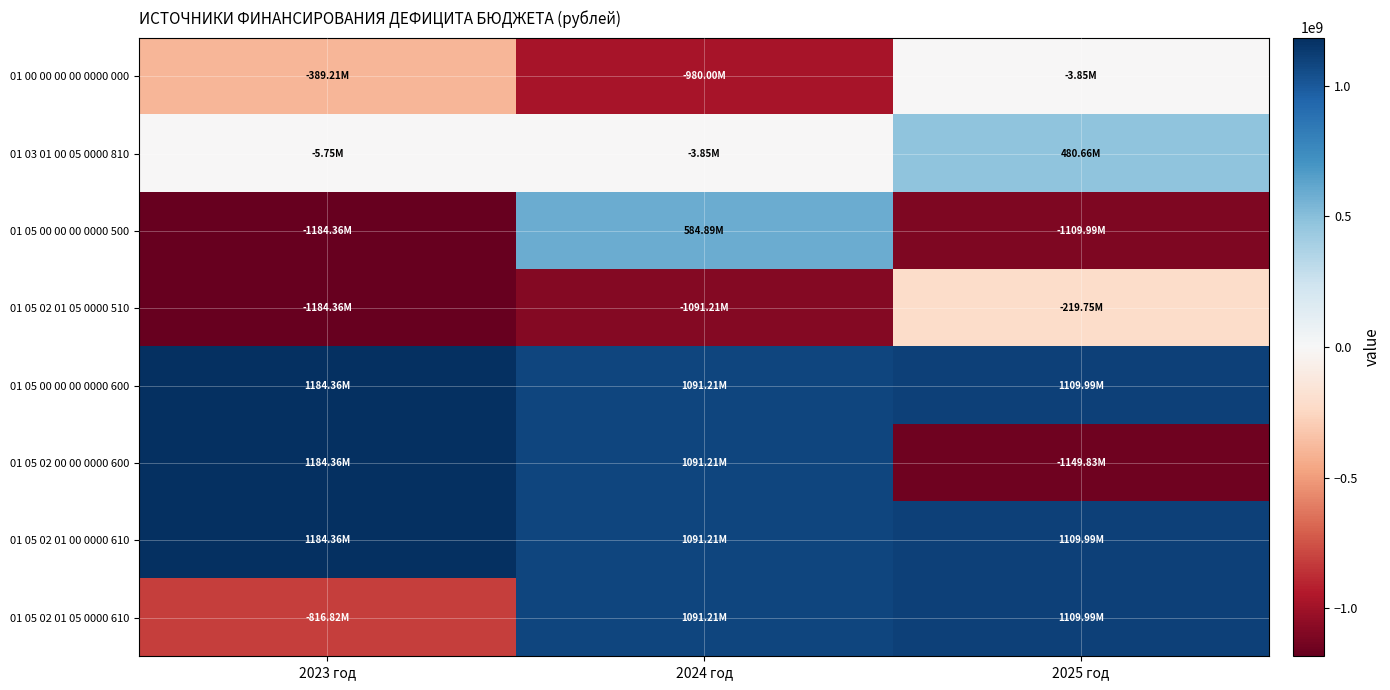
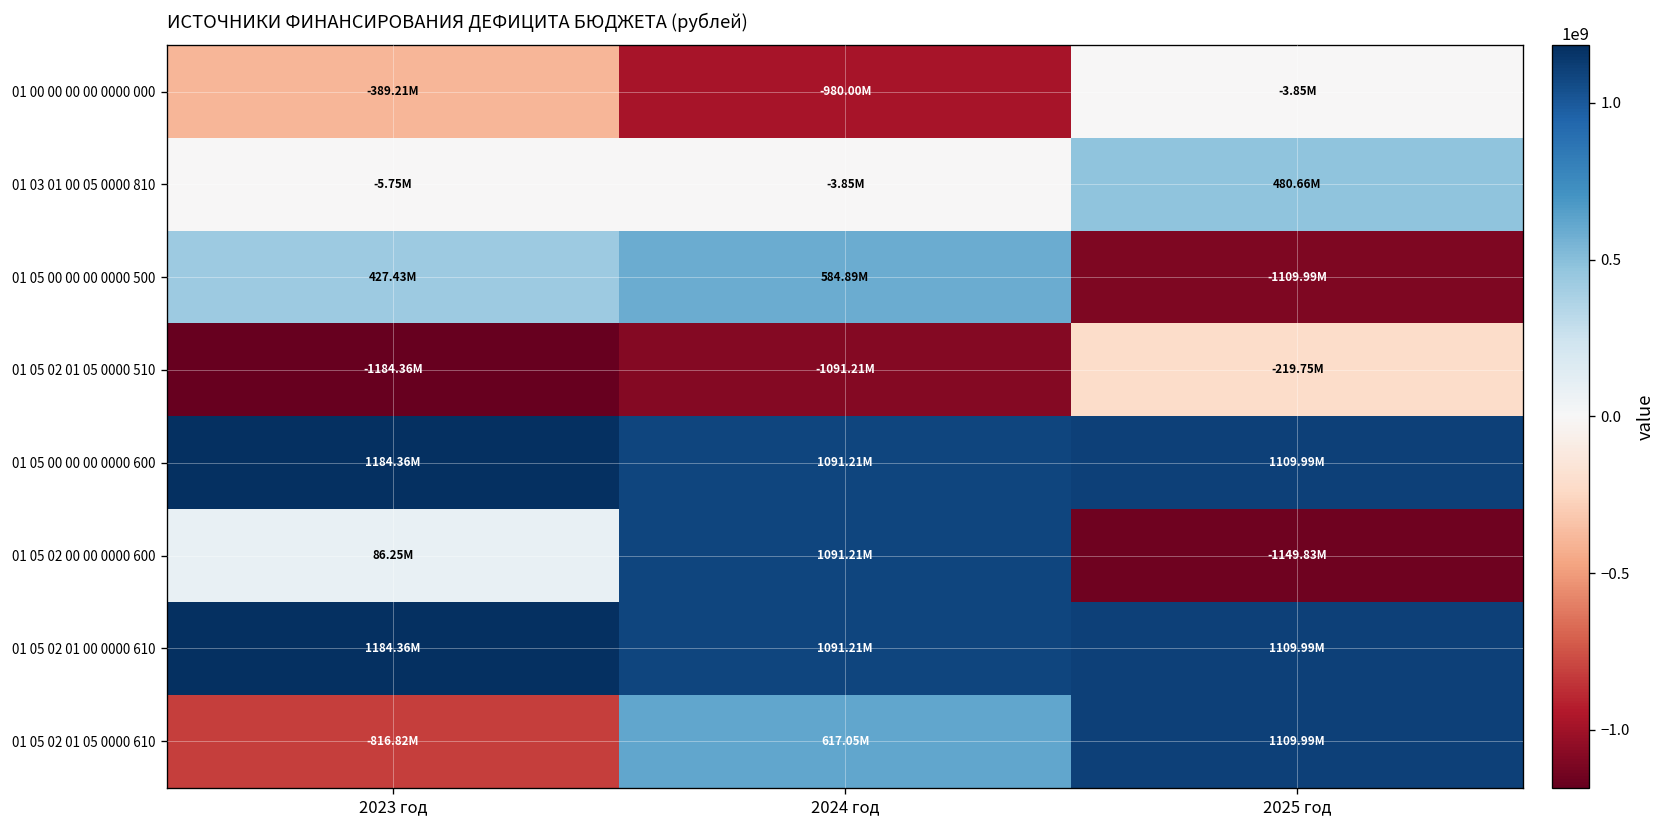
01 05 00 00 00 0000 500, 2023 год: -1184.36M -> 427.43M
01 05 02 00 00 0000 600, 2023 год: 1184.36M -> 86.25M
01 05 02 01 05 0000 610, 2024 год: 1091.21M -> 617.05M
